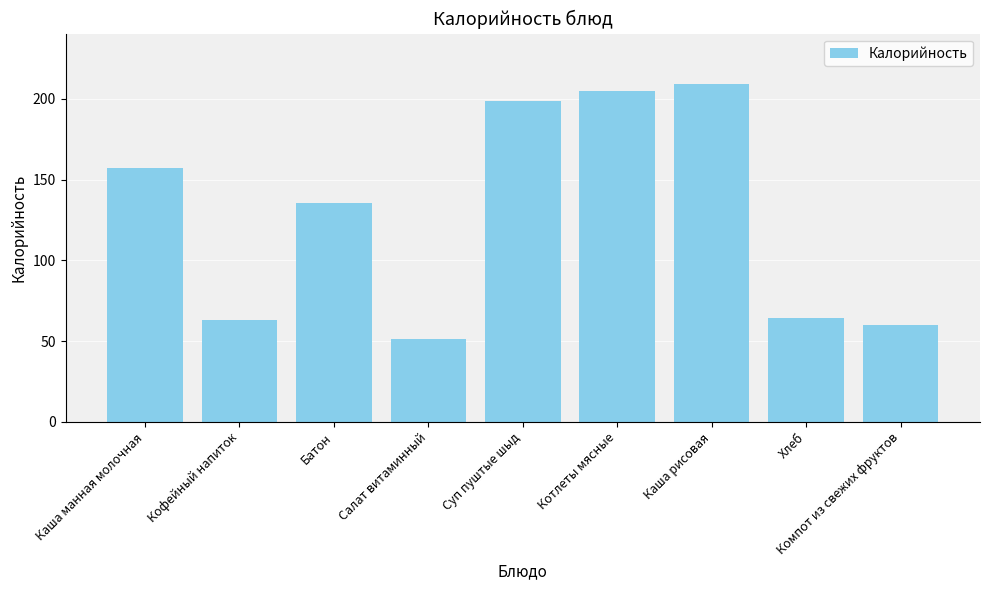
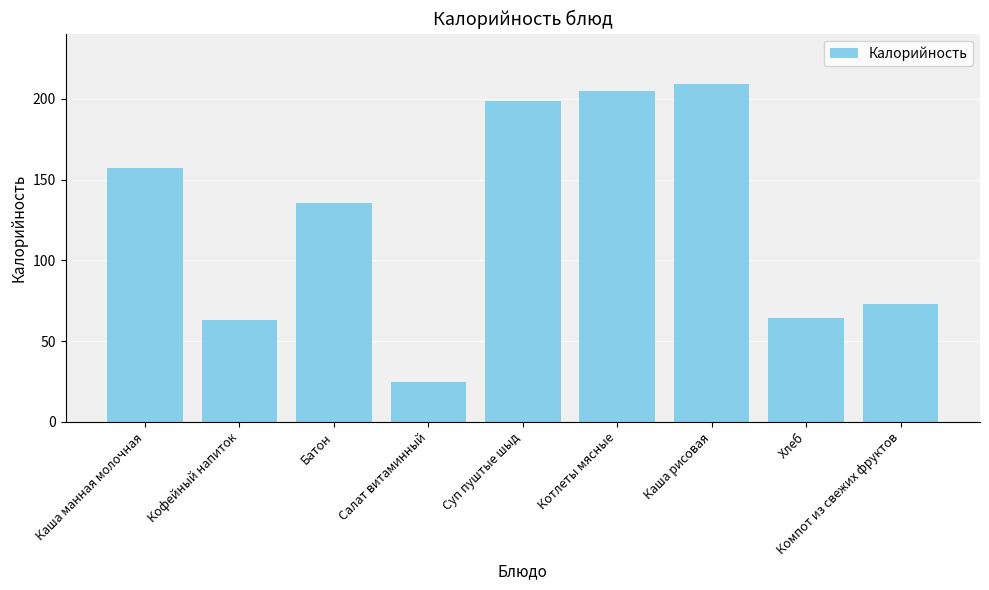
Салат витаминный: 51 -> 25
Компот из свежих фруктов: 60 -> 73
